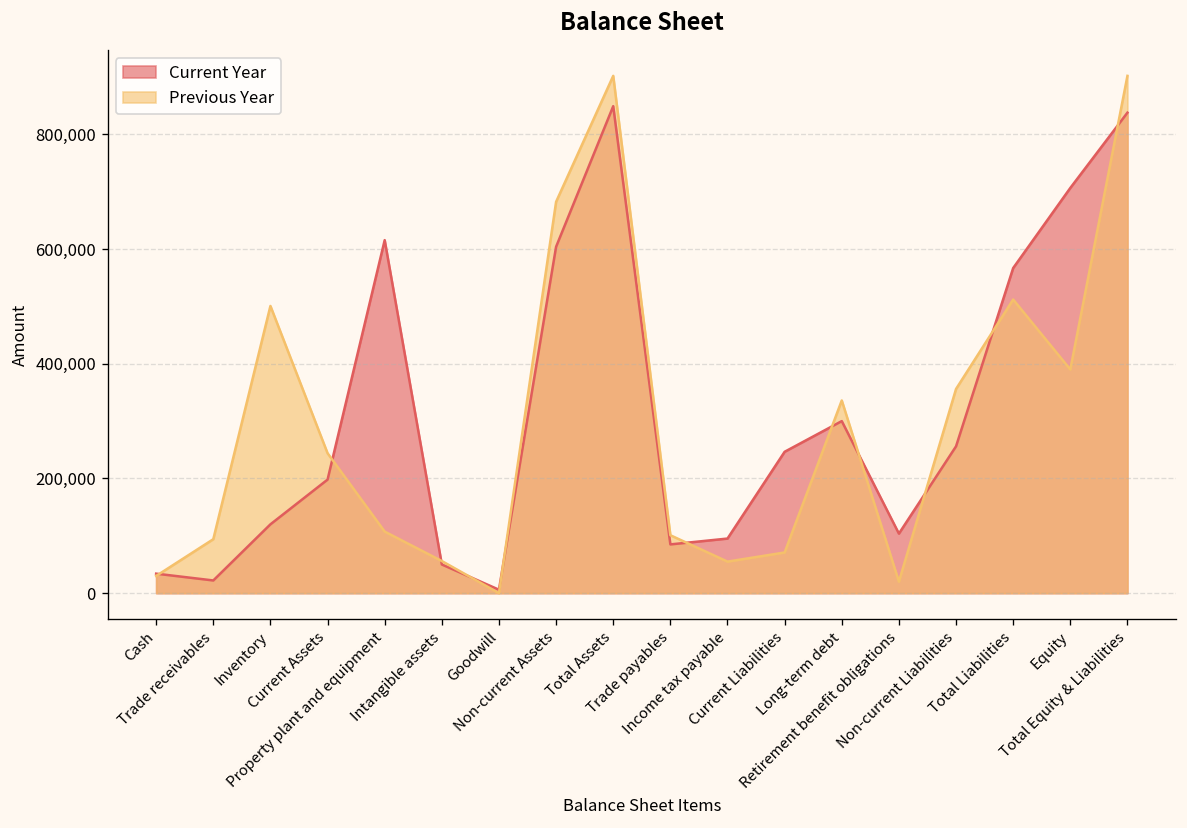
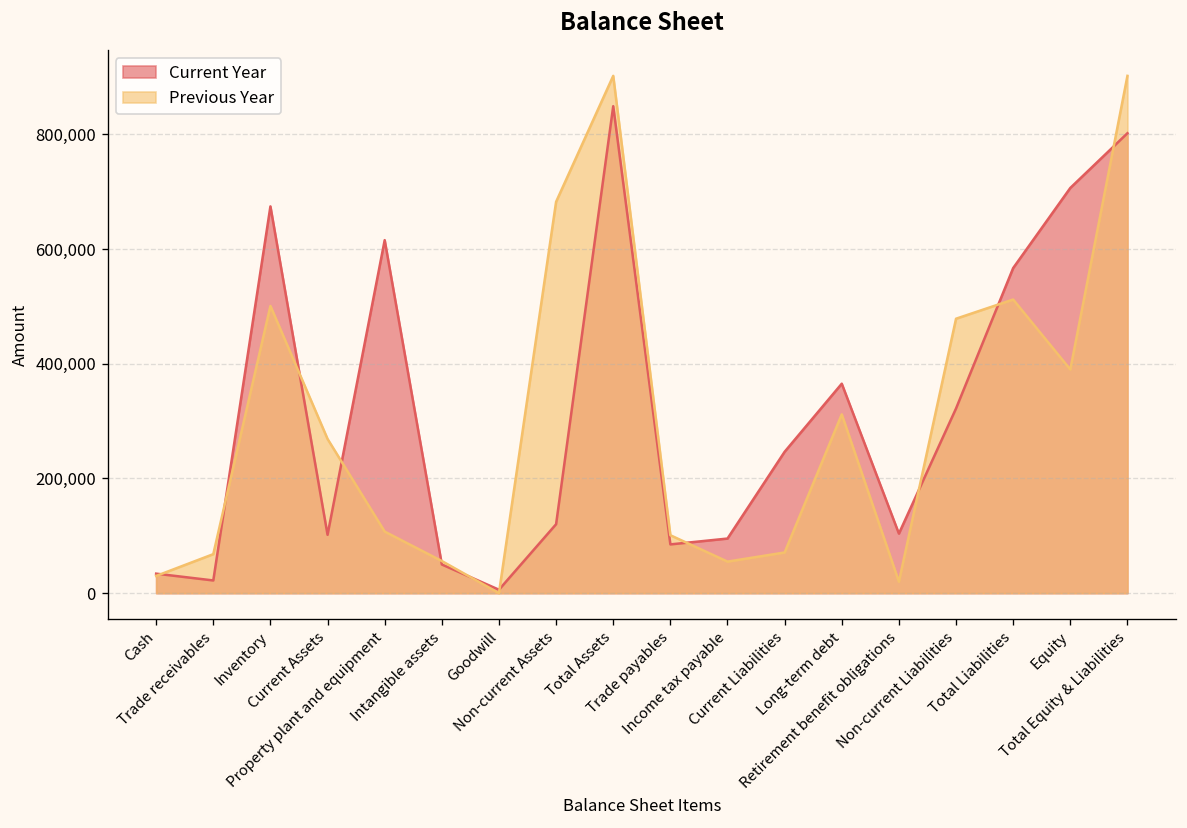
Previous Year, Trade receivables: 90,000 -> 70,000
Current Year, Inventory: 120,000 -> 670,000
Current Year, Current Assets: 200,000 -> 100,000
Previous Year, Current Assets: 240,000 -> 270,000
Current Year, Non-current Assets: 600,000 -> 120,000
Current Year, Long-term debt: 300,000 -> 370,000
Previous Year, Long-term debt: 340,000 -> 310,000
Current Year, Non-current Liabilities: 260,000 -> 320,000
Previous Year, Non-current Liabilities: 360,000 -> 480,000
Current Year, Total Equity & Liabilities: 840,000 -> 800,000
